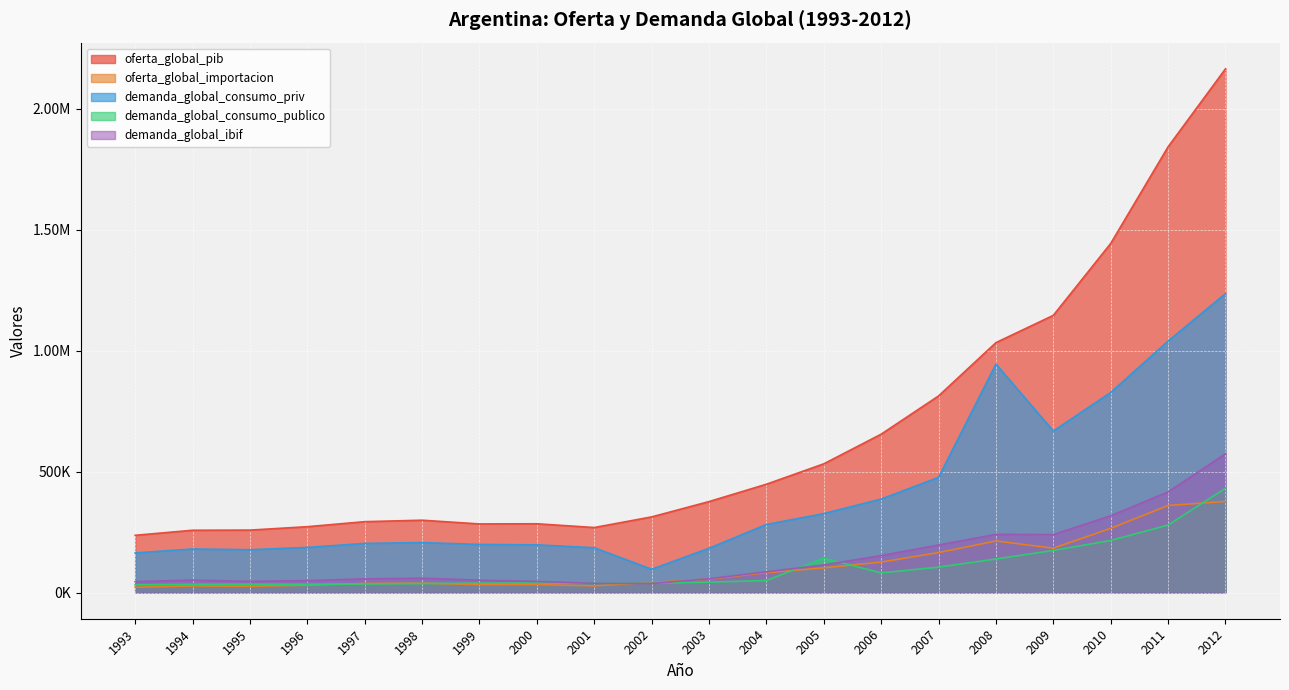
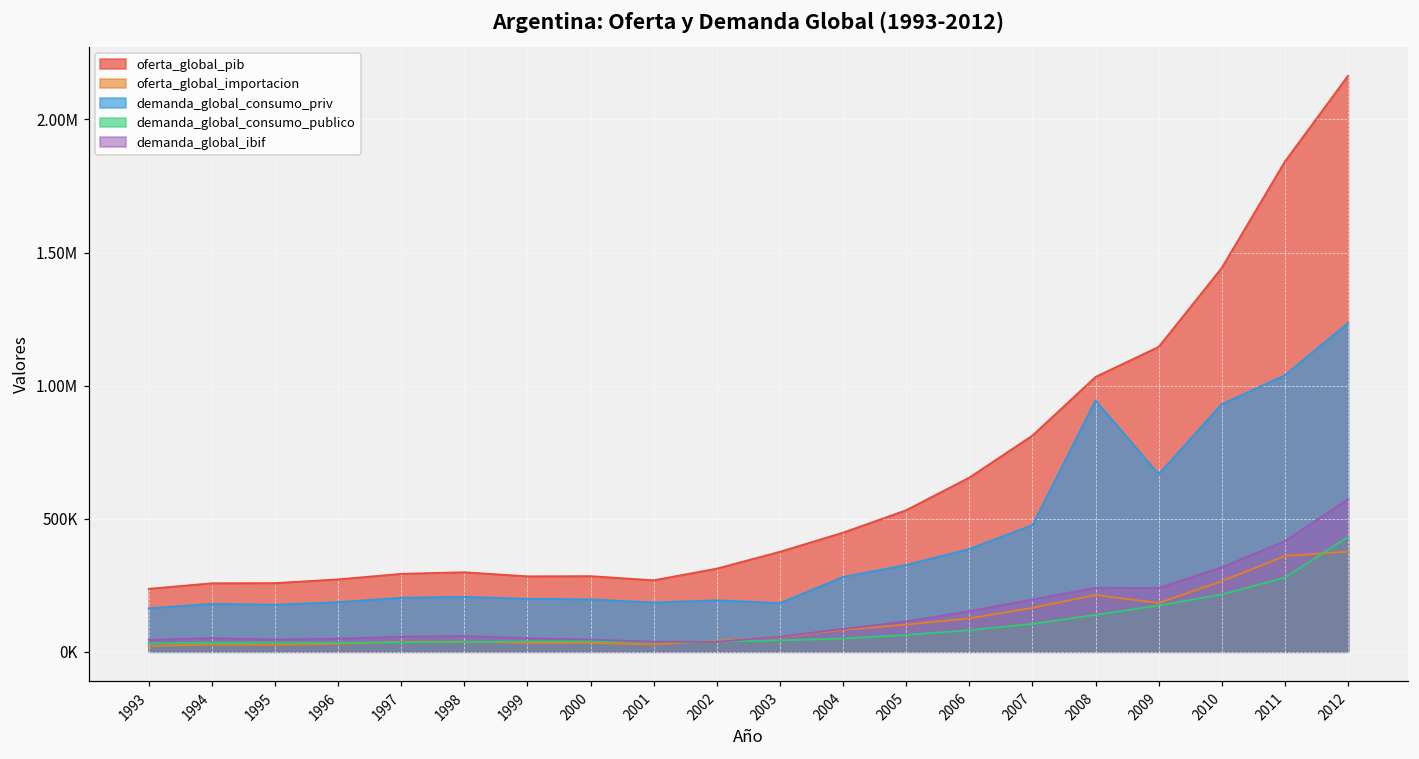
demanda_global_consumo_priv, 2002: 100000 -> 190000
demanda_global_consumo_publico, 2005: 140000 -> 60000
demanda_global_consumo_priv, 2010: 830000 -> 930000
